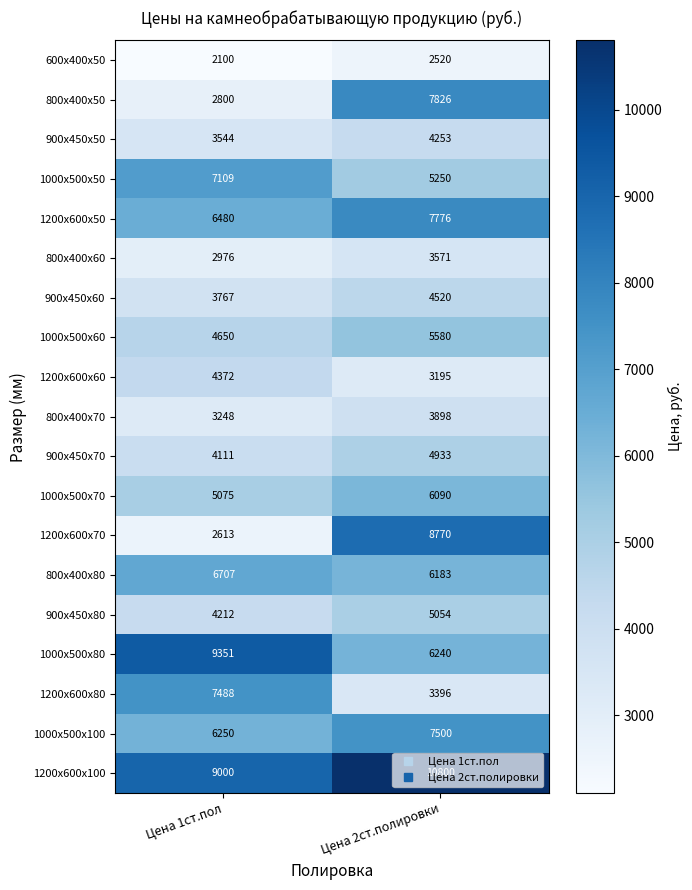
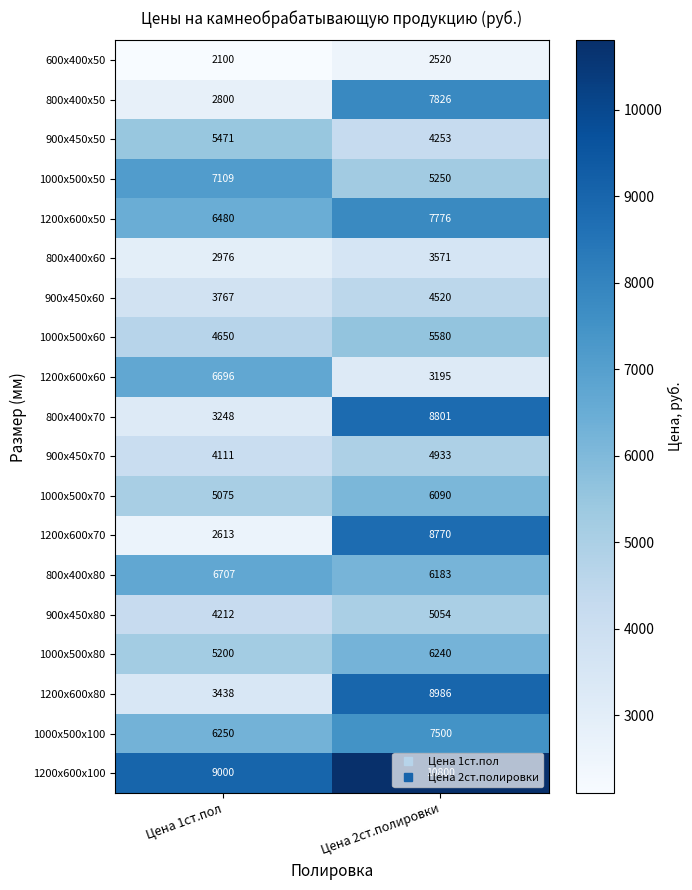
900х450х50, Цена 1ст.пол: 3544 -> 5471
1200х600х60, Цена 1ст.пол: 4372 -> 6696
800х400х70, Цена 2ст.полировки: 3898 -> 8801
1000х500х80, Цена 1ст.пол: 9351 -> 5200
1200х600х80, Цена 1ст.пол: 7488 -> 3438
1200х600х80, Цена 2ст.полировки: 3396 -> 8986
